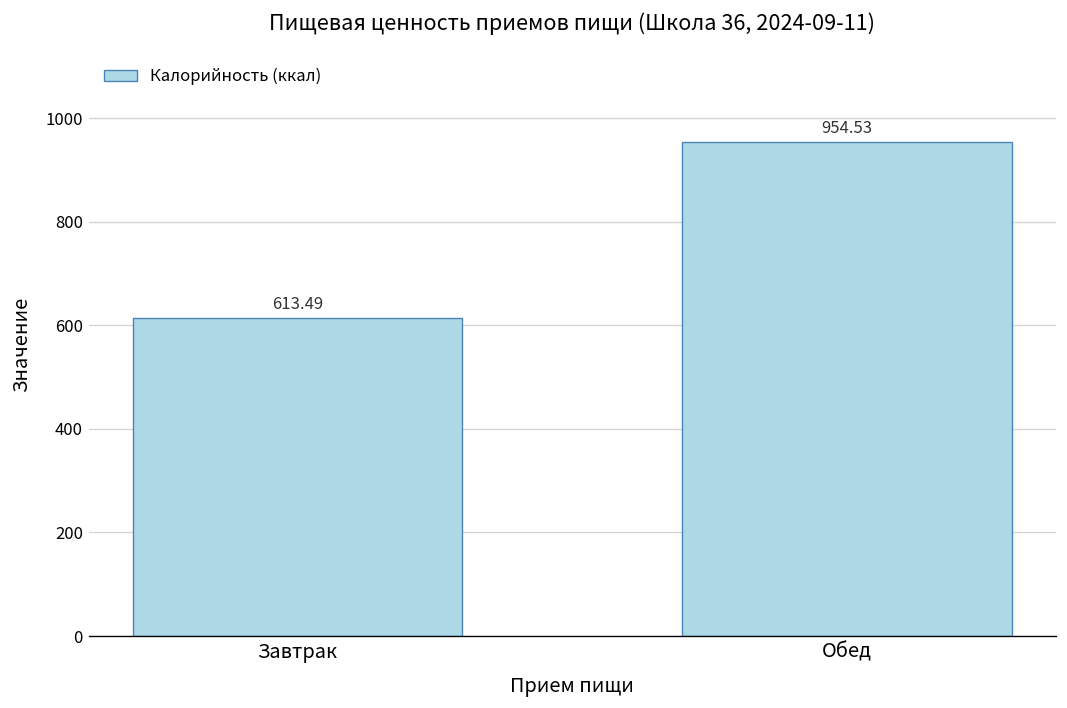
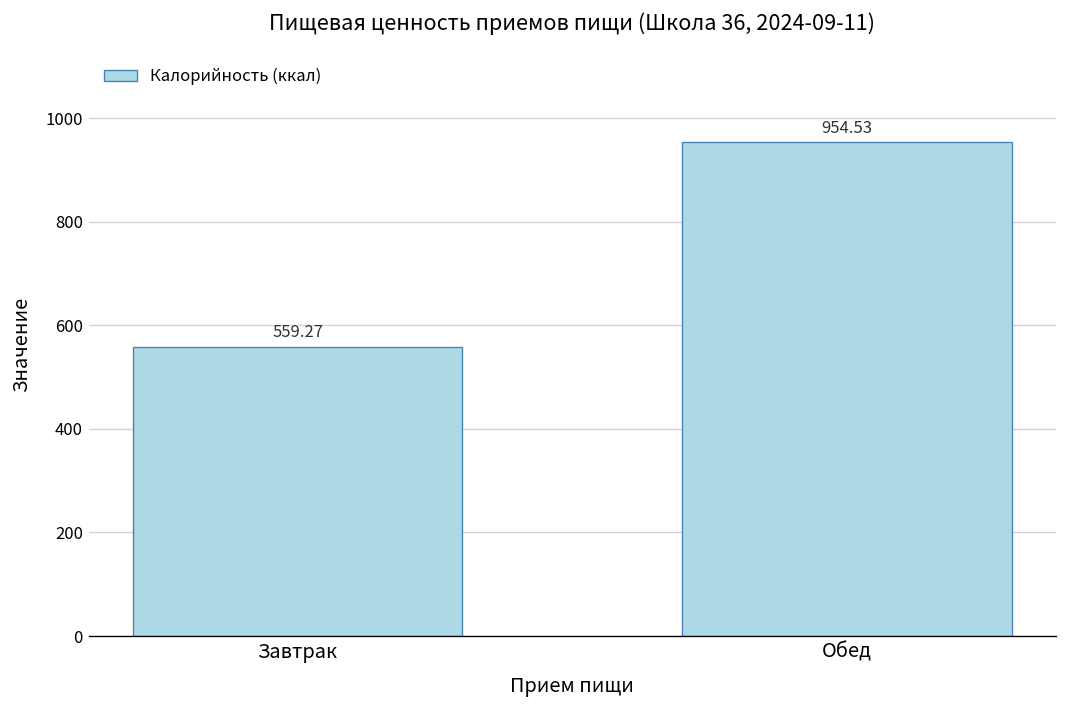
Завтрак: 613.49 -> 559.27
